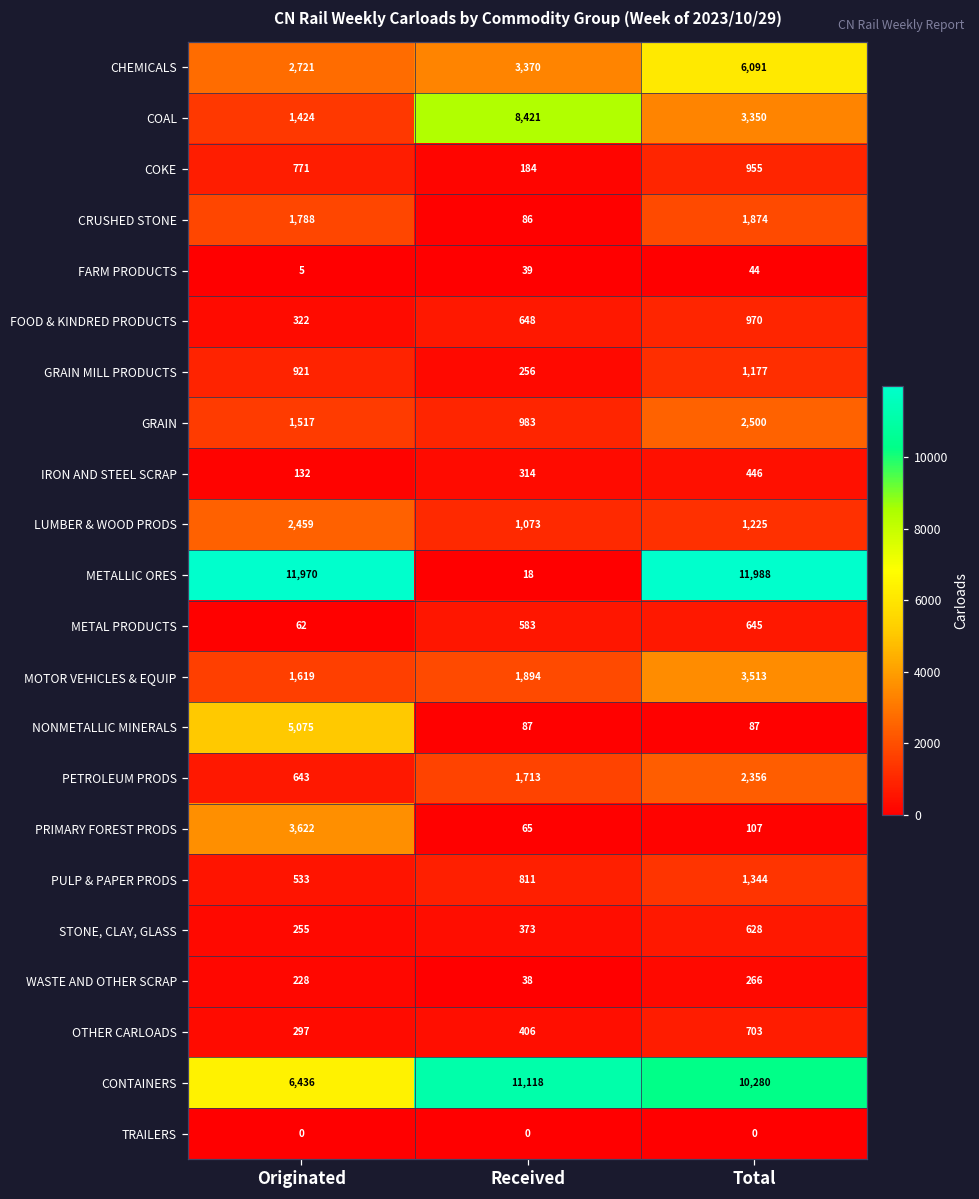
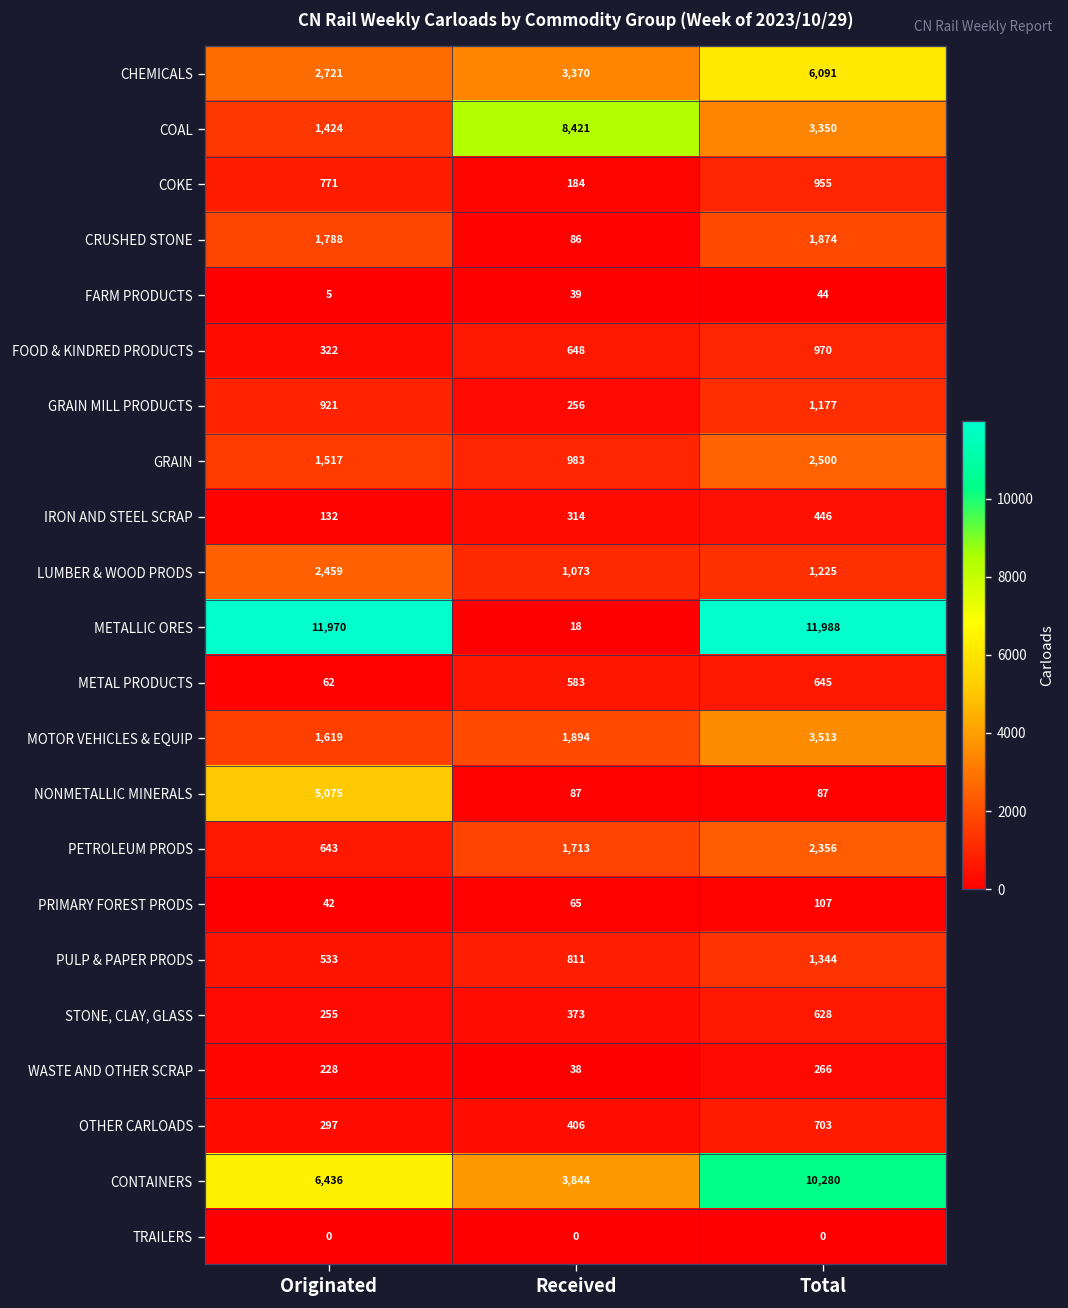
PRIMARY FOREST PRODS, Originated: 3,622 -> 42
CONTAINERS, Received: 11,118 -> 3,844
